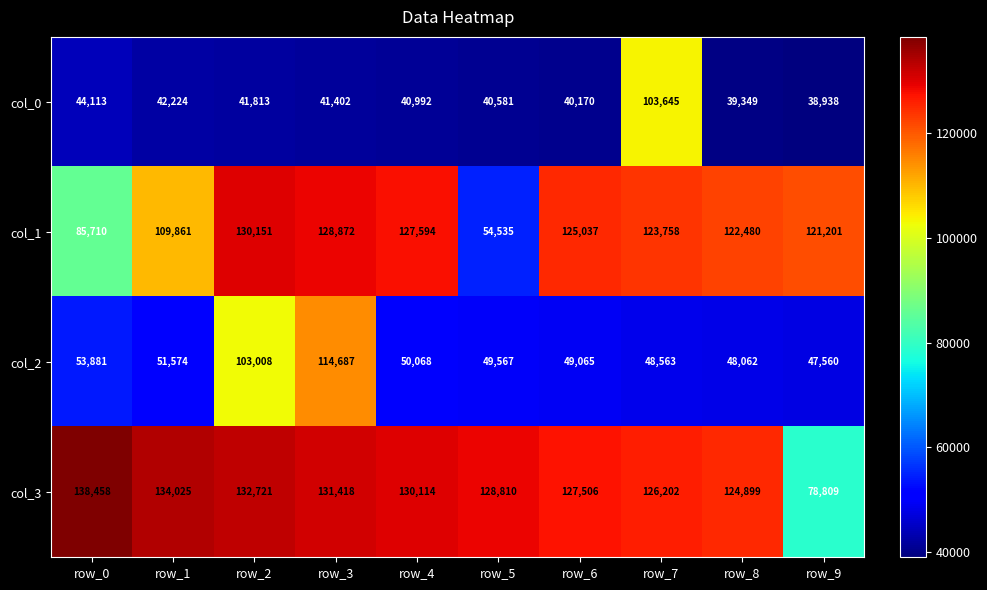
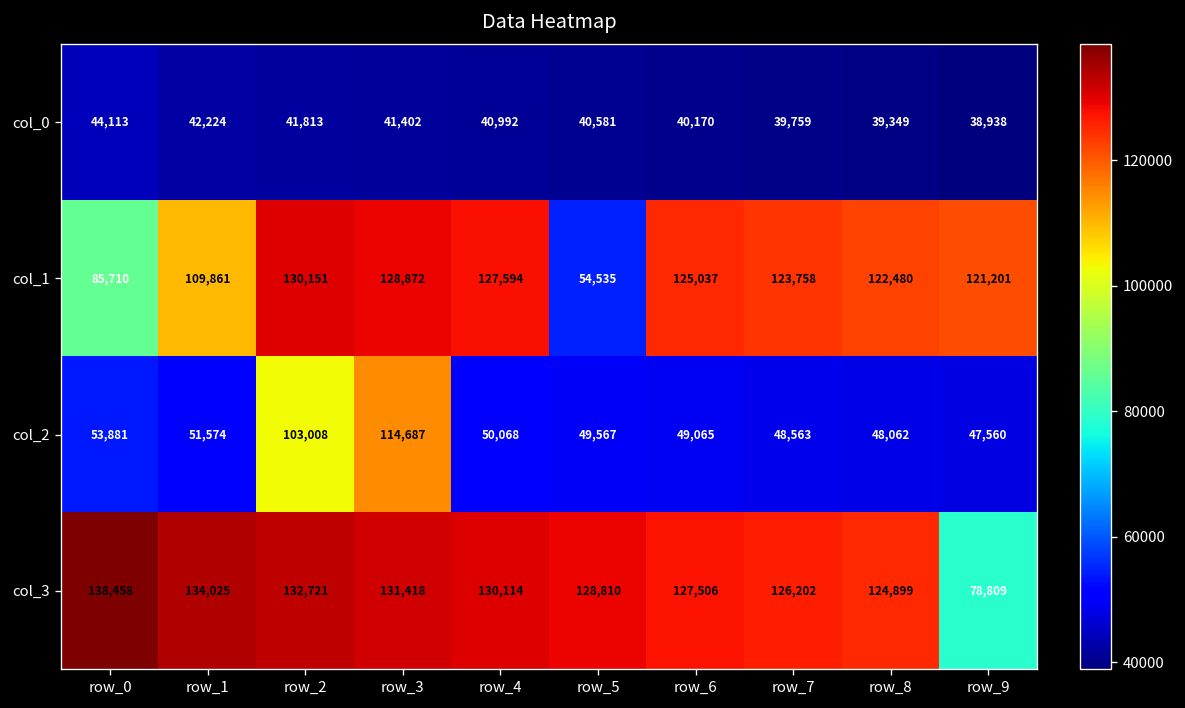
col_0, row_7: 103,645 -> 39,759
